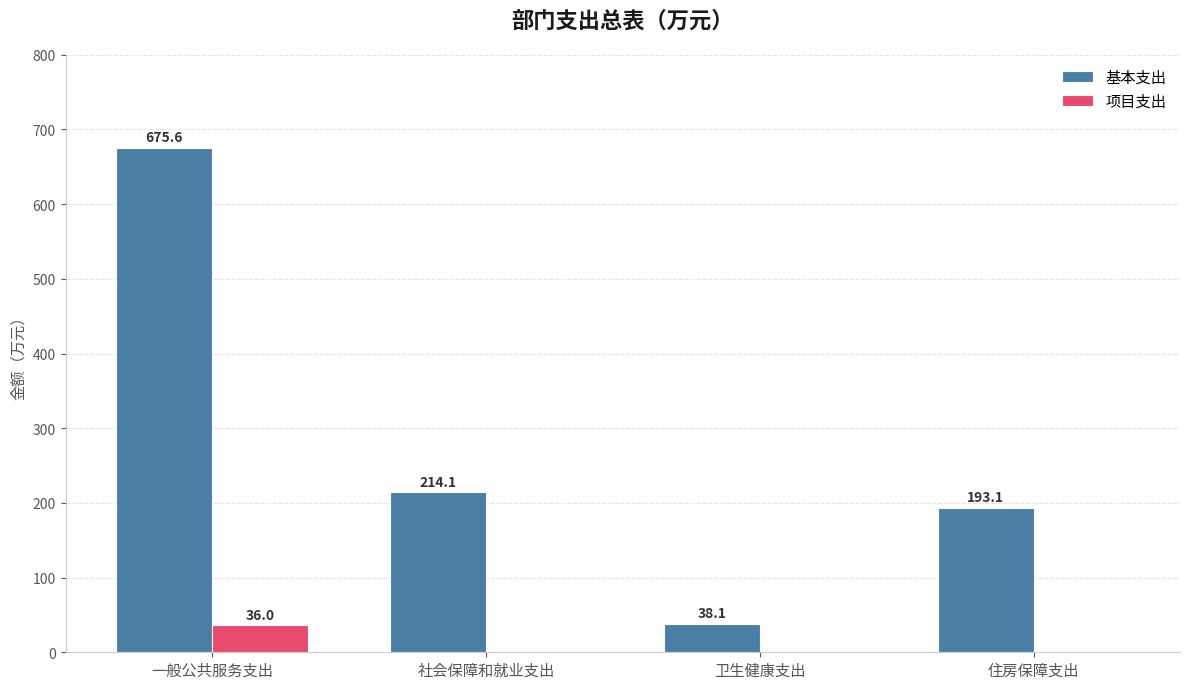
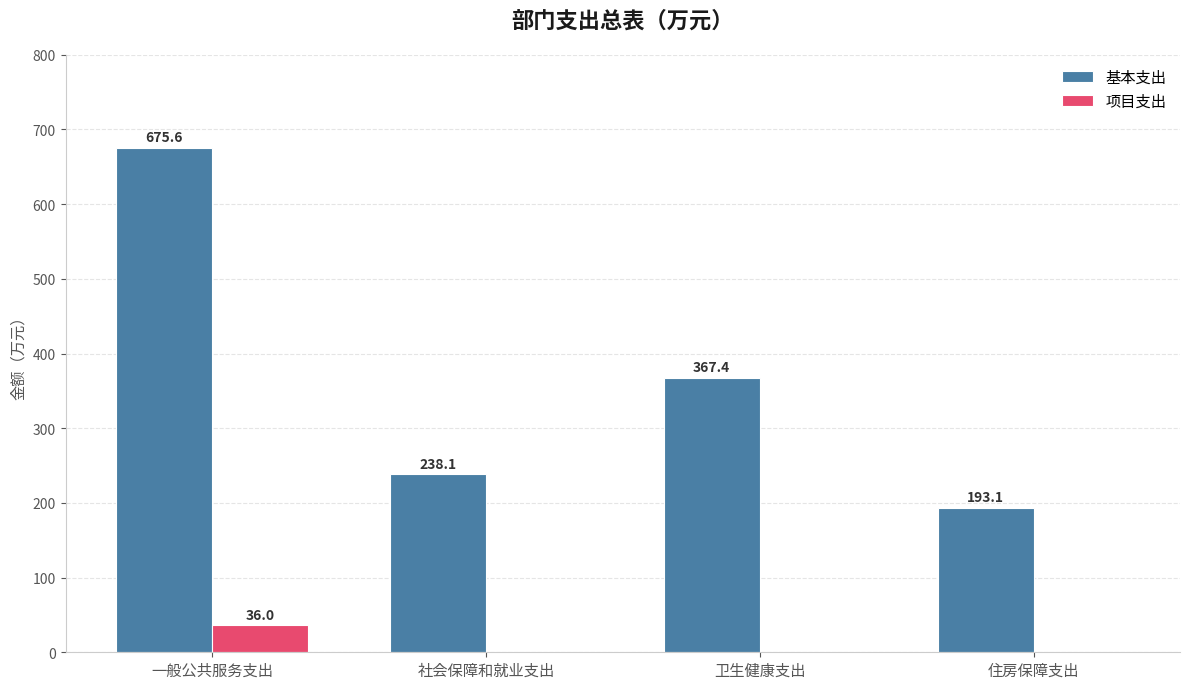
基本支出, 社会保障和就业支出: 214.1 -> 238.1
基本支出, 卫生健康支出: 38.1 -> 367.4
